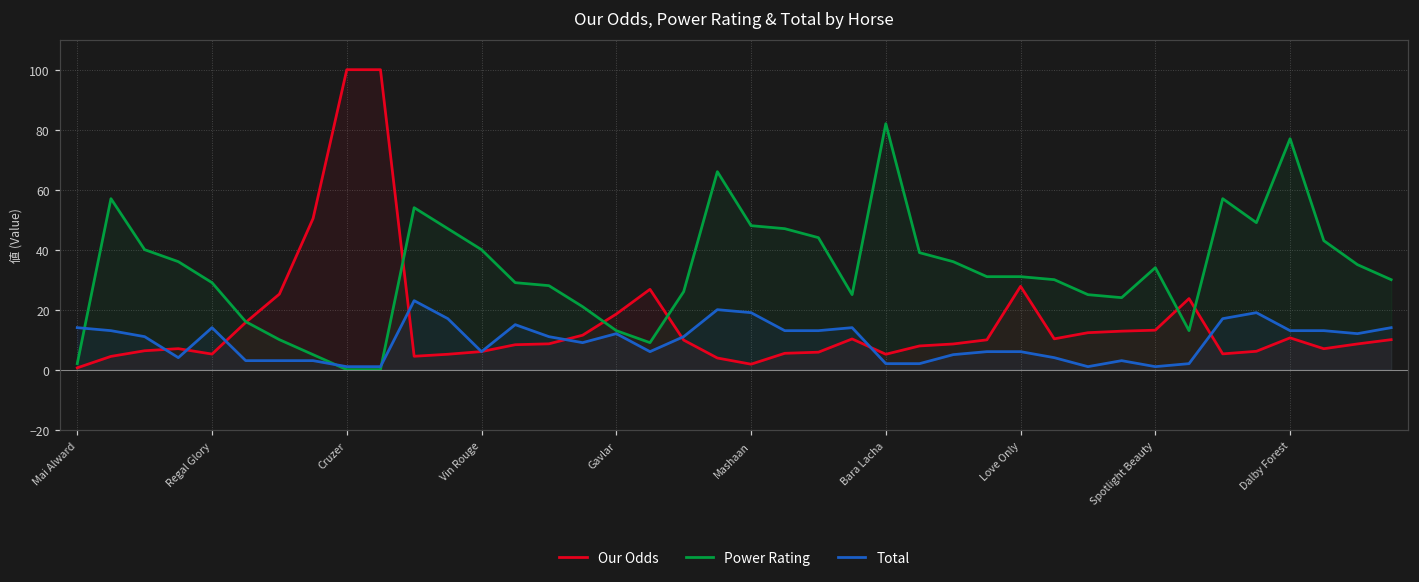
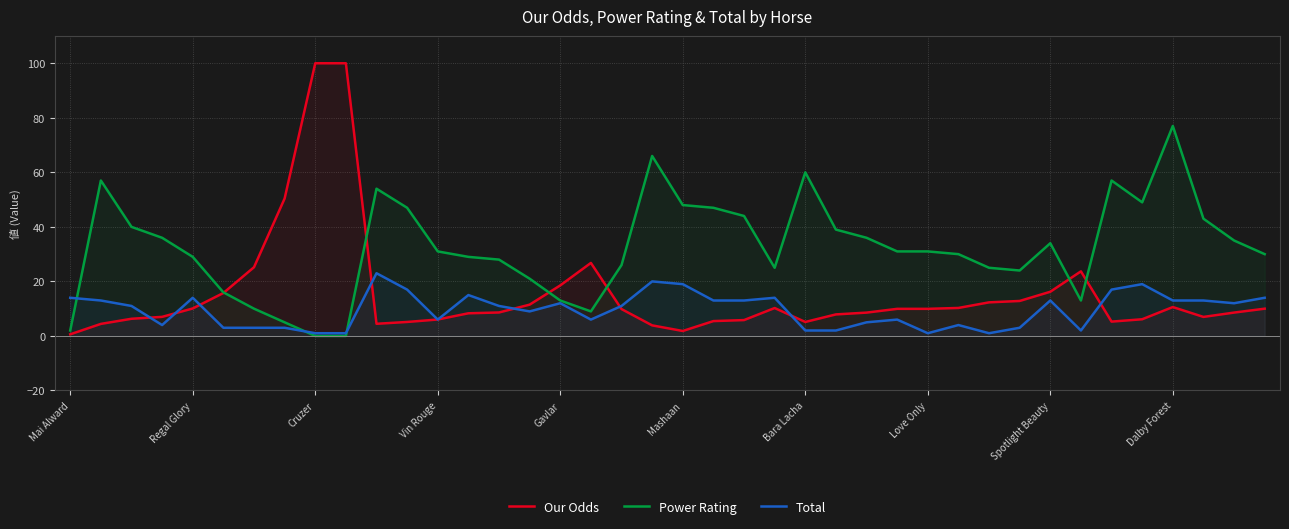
Our Odds, Regal Glory: 5 -> 10
Power Rating, Vin Rouge: 40 -> 31
Power Rating, Bara Lacha: 82 -> 60
Our Odds, Love Only: 28 -> 10
Total, Love Only: 6 -> 1
Our Odds, Spotlight Beauty: 13 -> 16
Total, Spotlight Beauty: 1 -> 13
